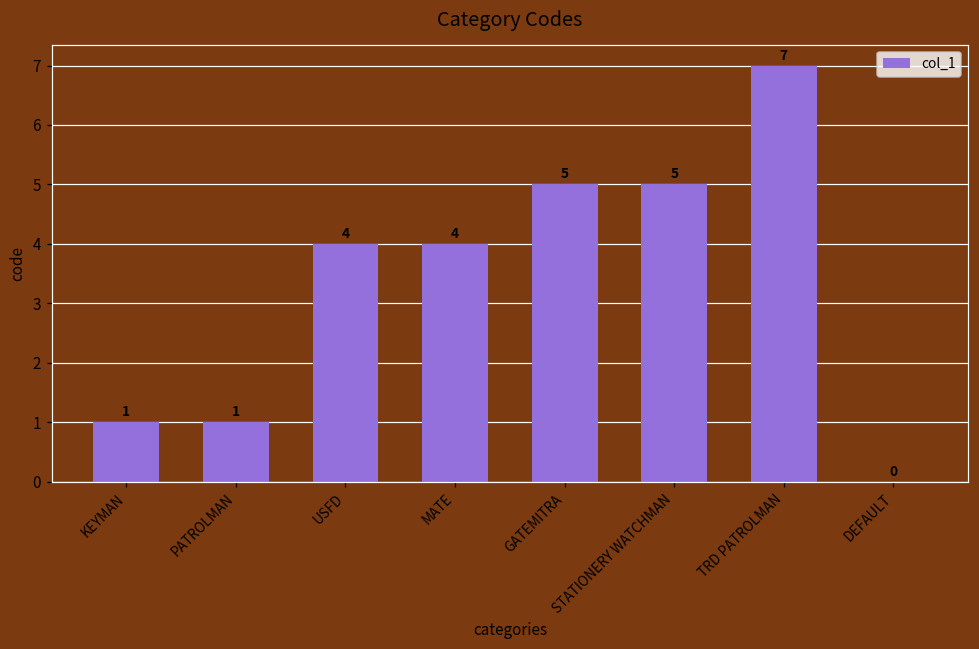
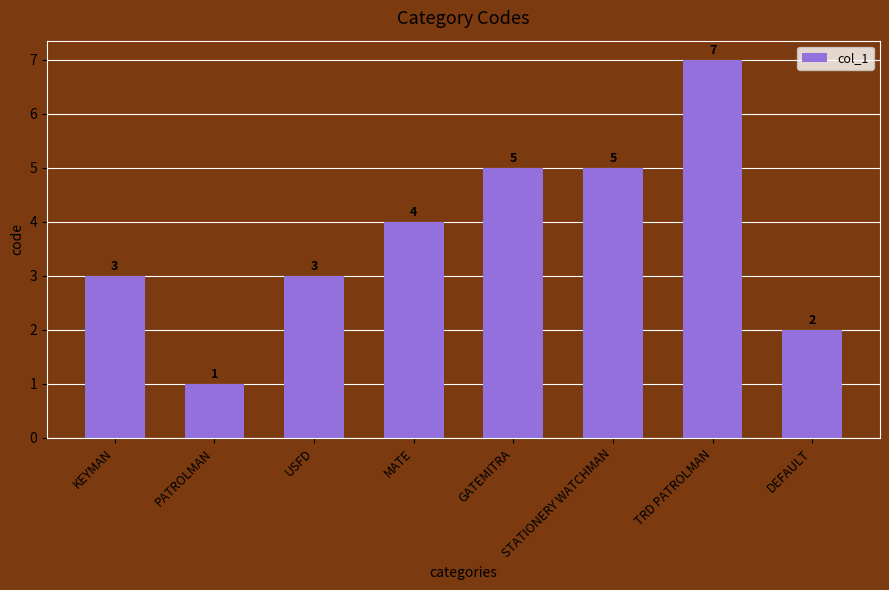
KEYMAN: 1 -> 3
USFD: 4 -> 3
DEFAULT: 0 -> 2
